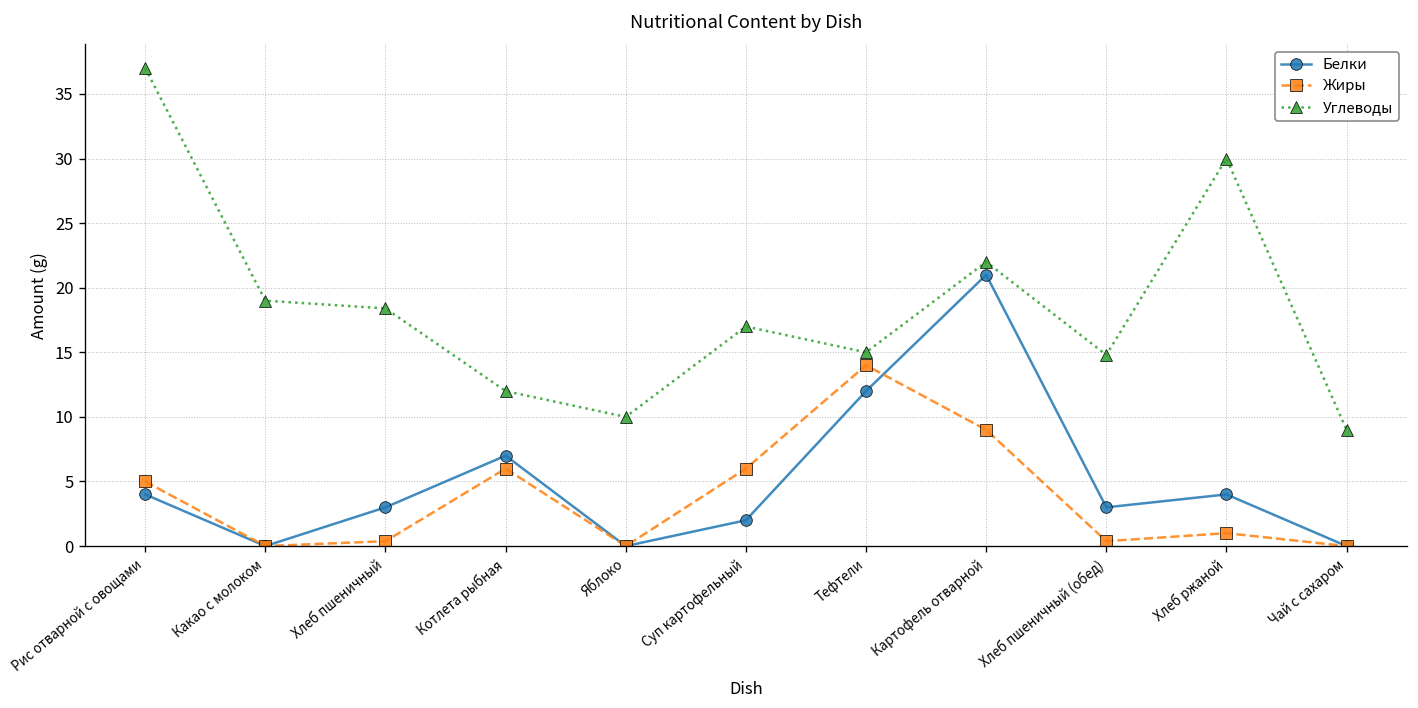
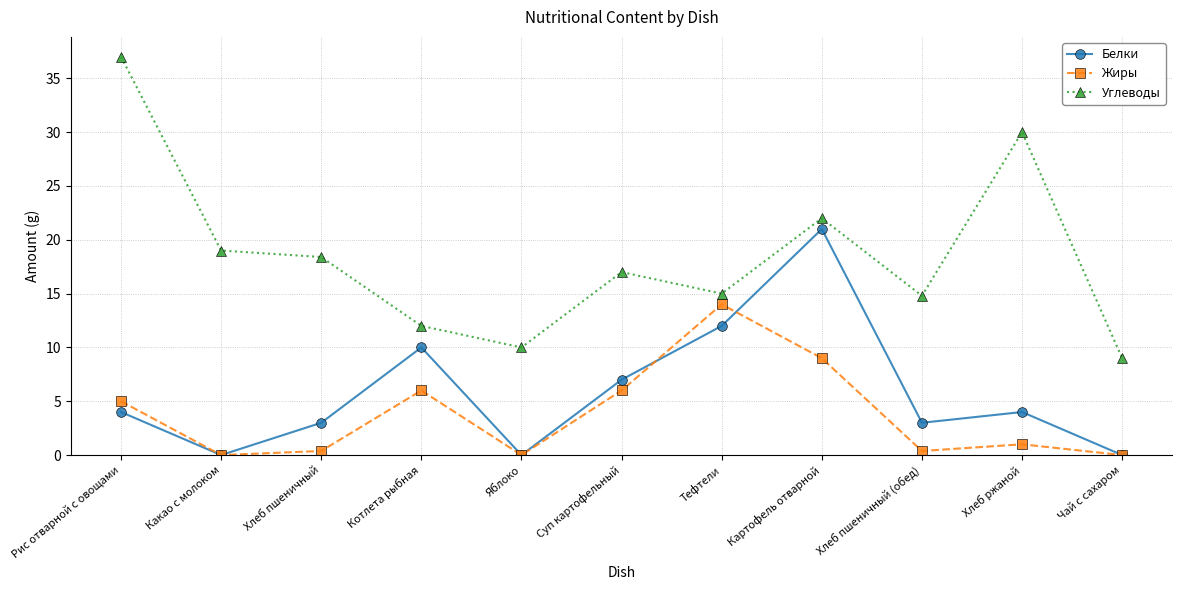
Белки, Котлета рыбная: 7 -> 10
Белки, Суп картофельный: 2 -> 7
